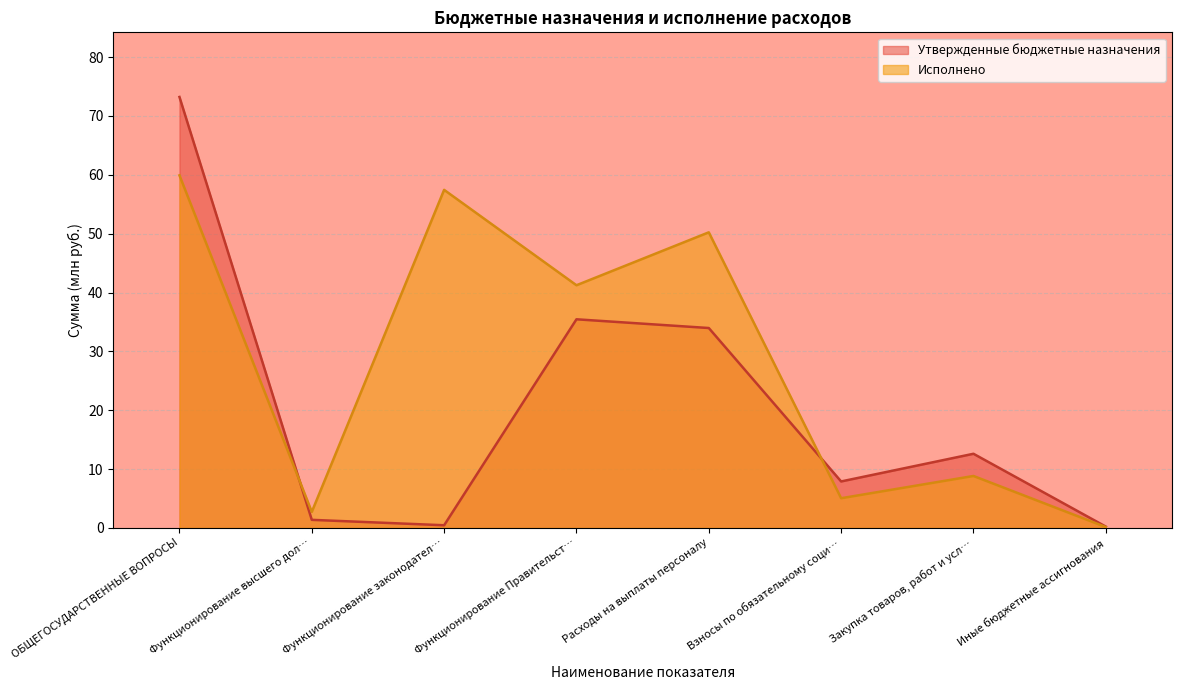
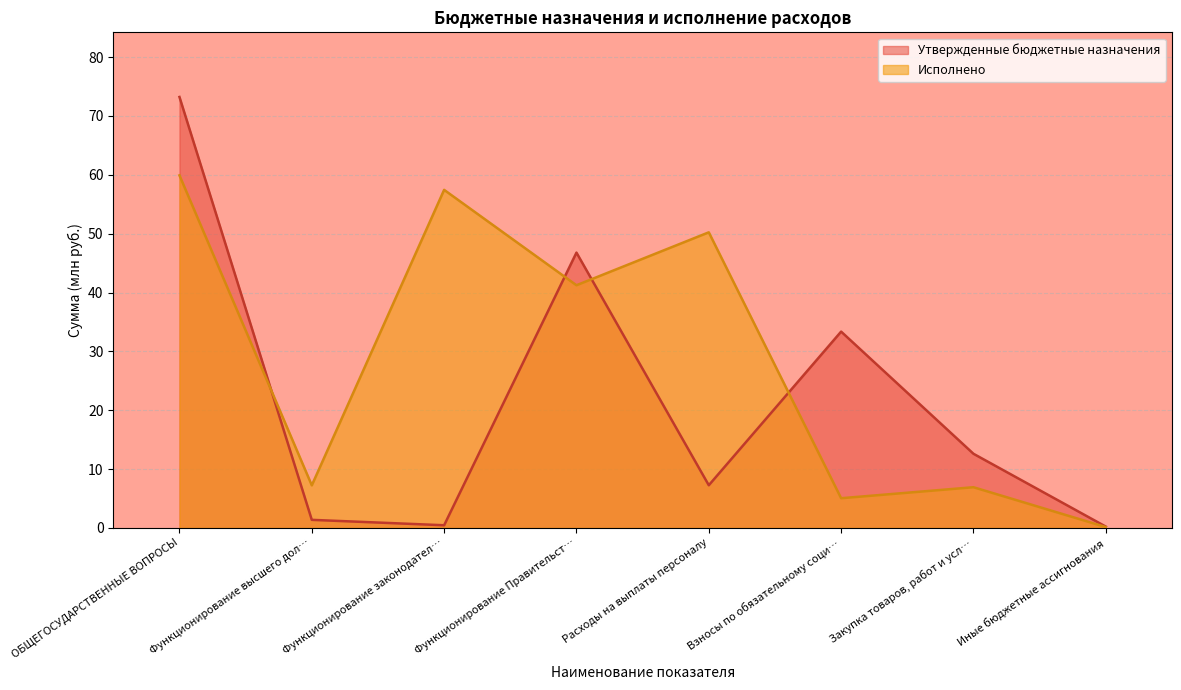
Исполнено, Функционирование высшего дол…: 3 -> 7
Утвержденные бюджетные назначения, Функционирование Правительст…: 35 -> 47
Утвержденные бюджетные назначения, Расходы на выплаты персоналу: 34 -> 7
Утвержденные бюджетные назначения, Взносы по обязательному соци…: 8 -> 33
Исполнено, Закупка товаров, работ и усл…: 9 -> 7
